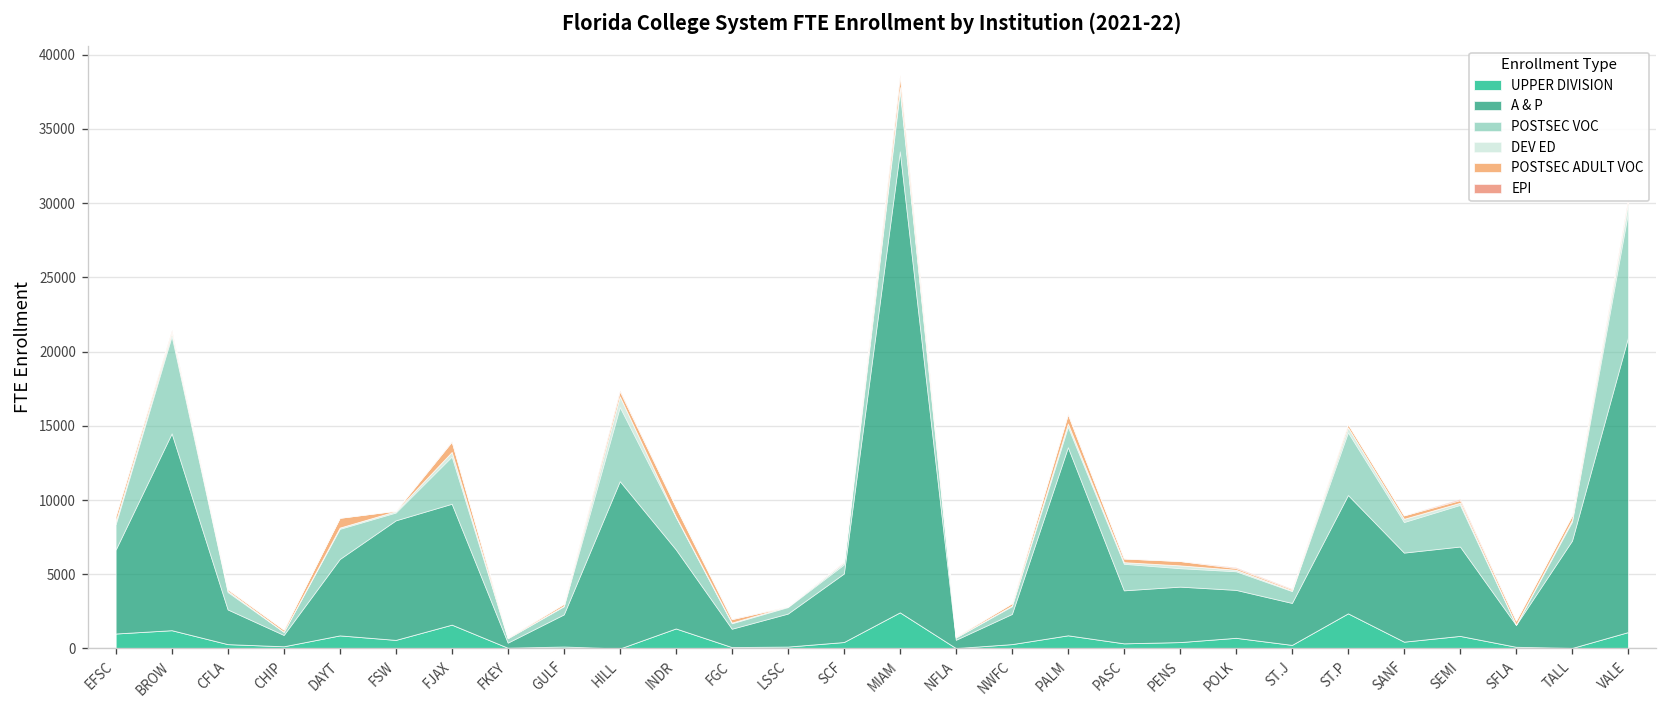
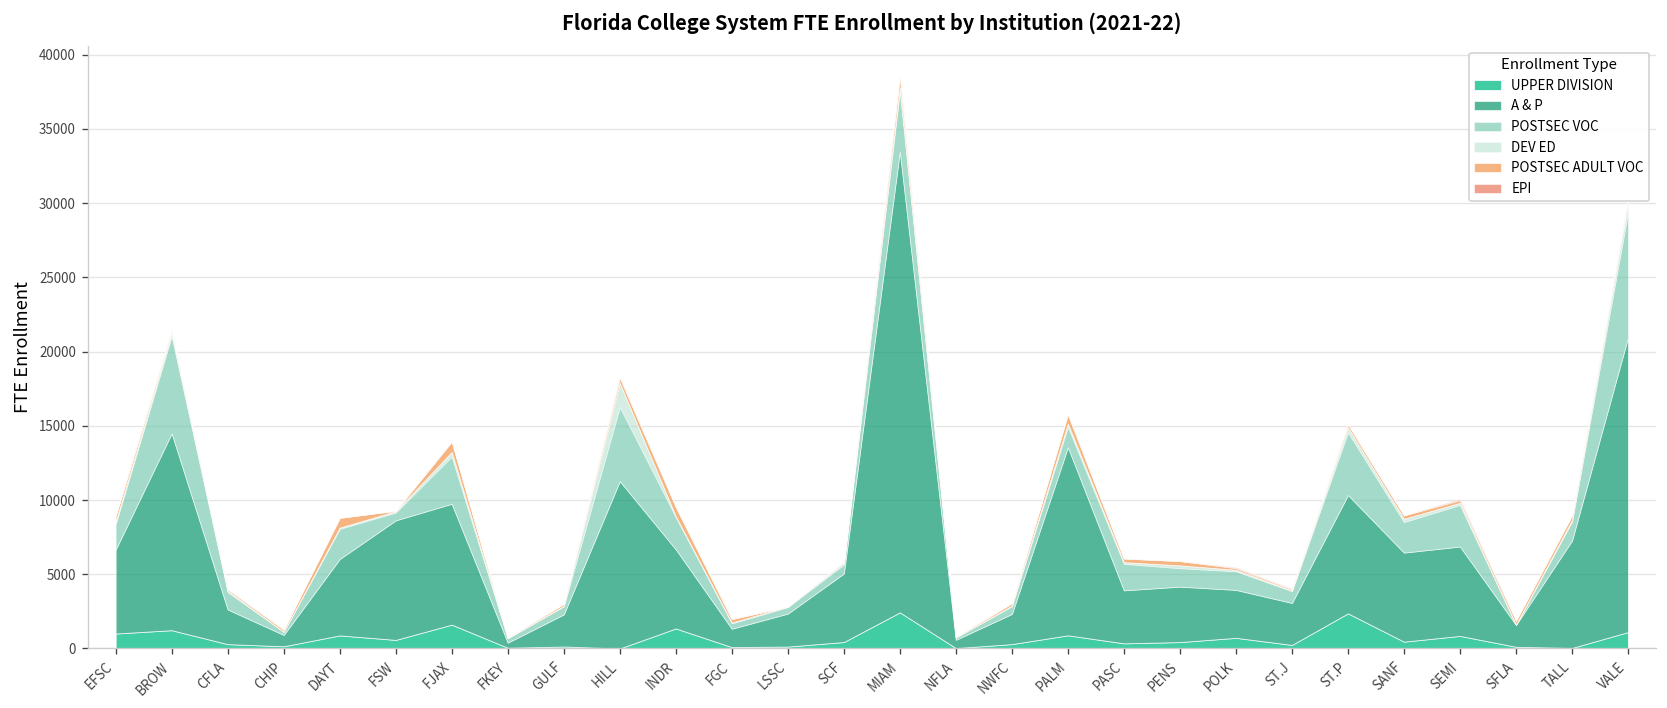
DEV ED, HILL: 700 -> 1600
